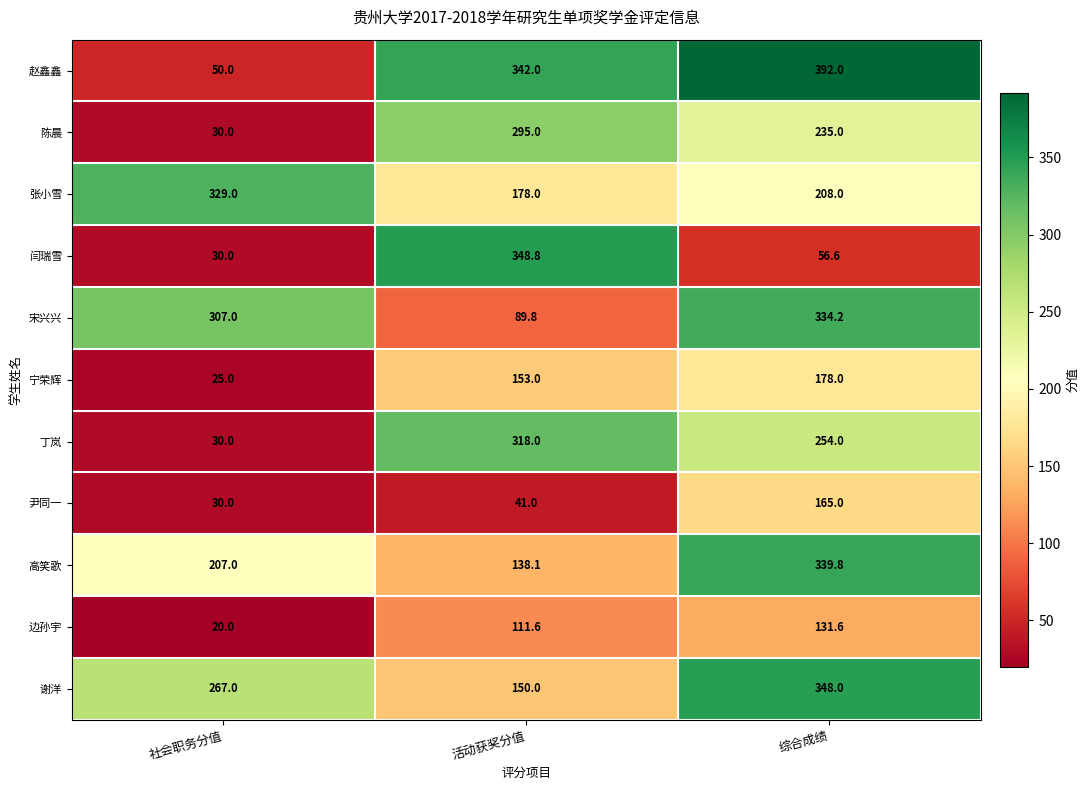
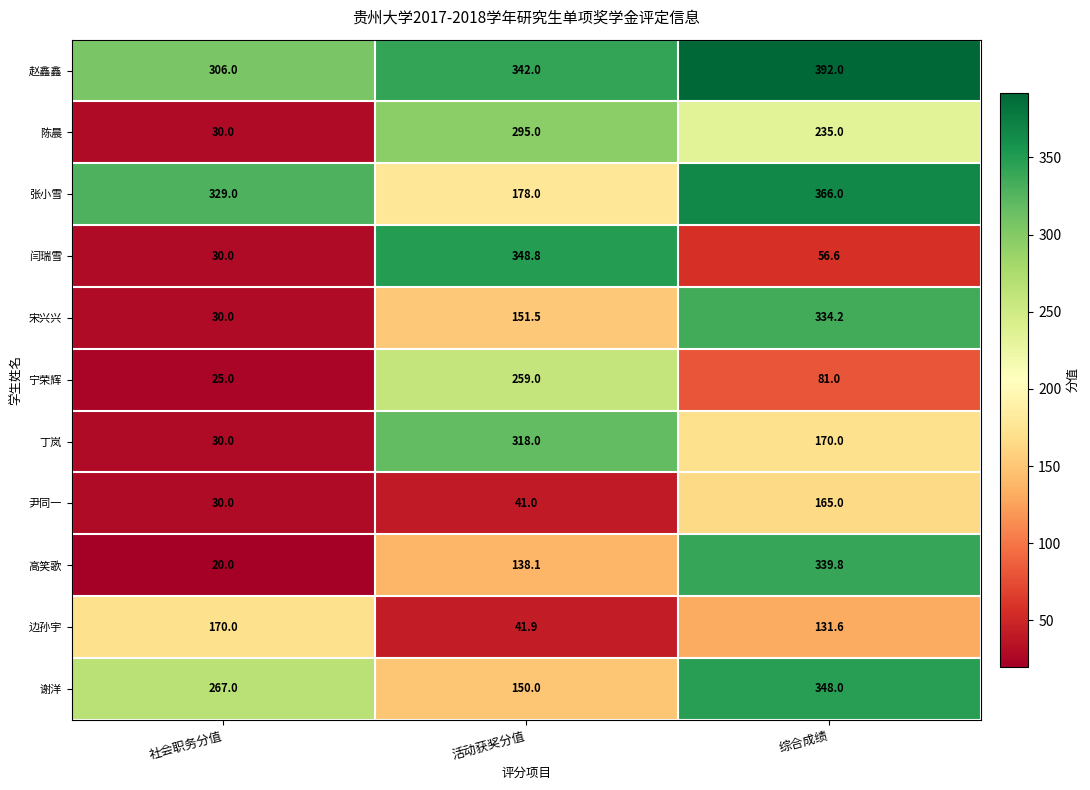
赵鑫鑫, 社会职务分值: 50.0 -> 306.0
张小雪, 综合成绩: 208.0 -> 366.0
宋兴兴, 社会职务分值: 307.0 -> 30.0
宋兴兴, 活动获奖分值: 89.8 -> 151.5
宁荣辉, 活动获奖分值: 153.0 -> 259.0
宁荣辉, 综合成绩: 178.0 -> 81.0
丁岚, 综合成绩: 254.0 -> 170.0
高笑歌, 社会职务分值: 207.0 -> 20.0
边孙宇, 社会职务分值: 20.0 -> 170.0
边孙宇, 活动获奖分值: 111.6 -> 41.9
